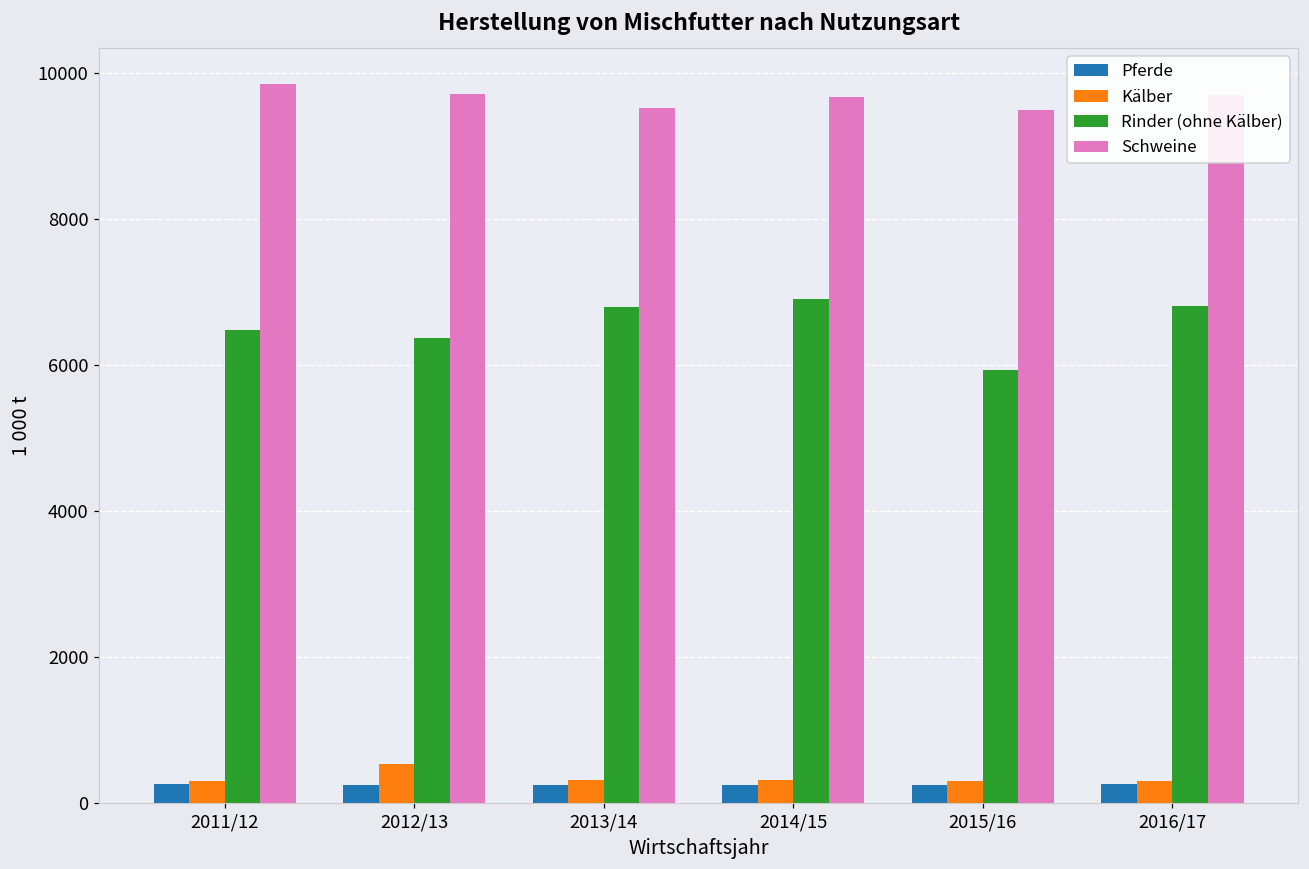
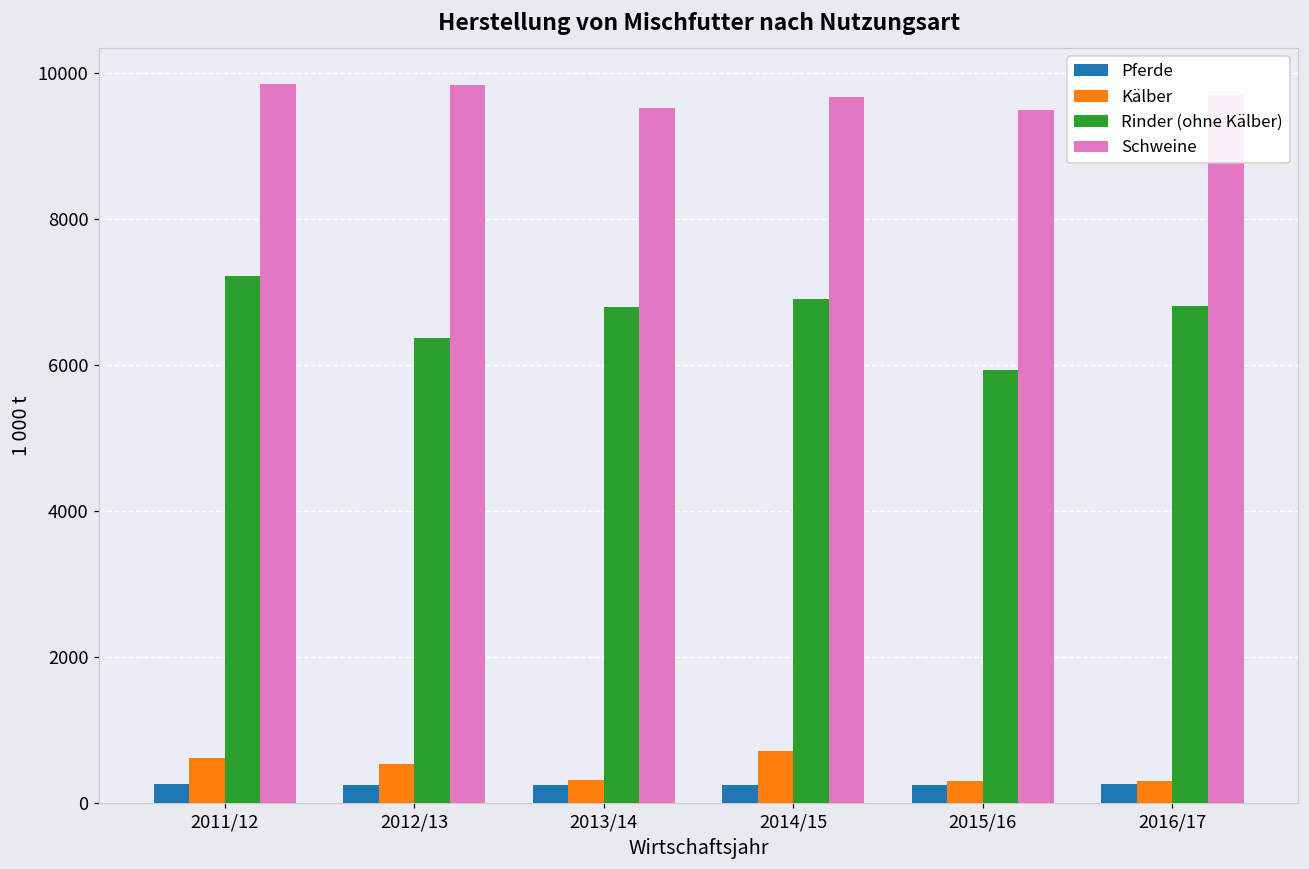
Kälber, 2011/12: 300 -> 600
Rinder (ohne Kälber), 2011/12: 6500 -> 7200
Schweine, 2012/13: 9700 -> 9800
Kälber, 2014/15: 300 -> 700
